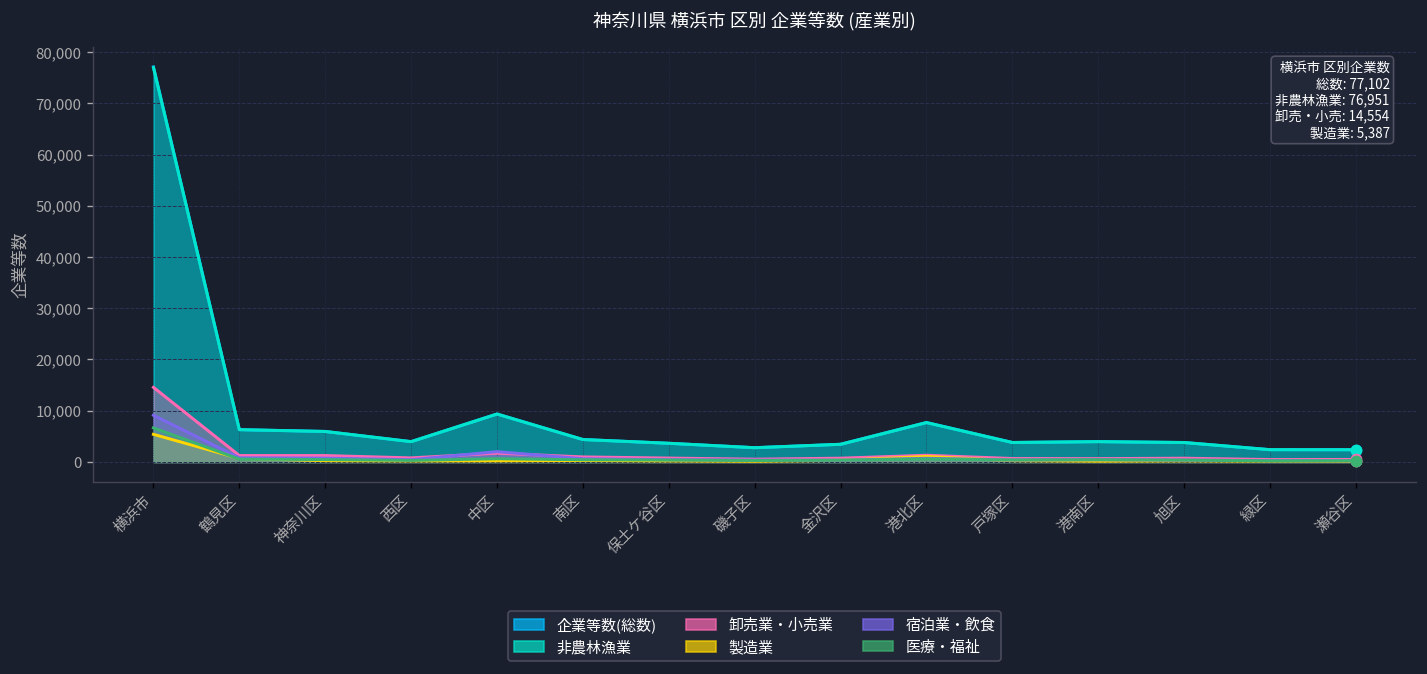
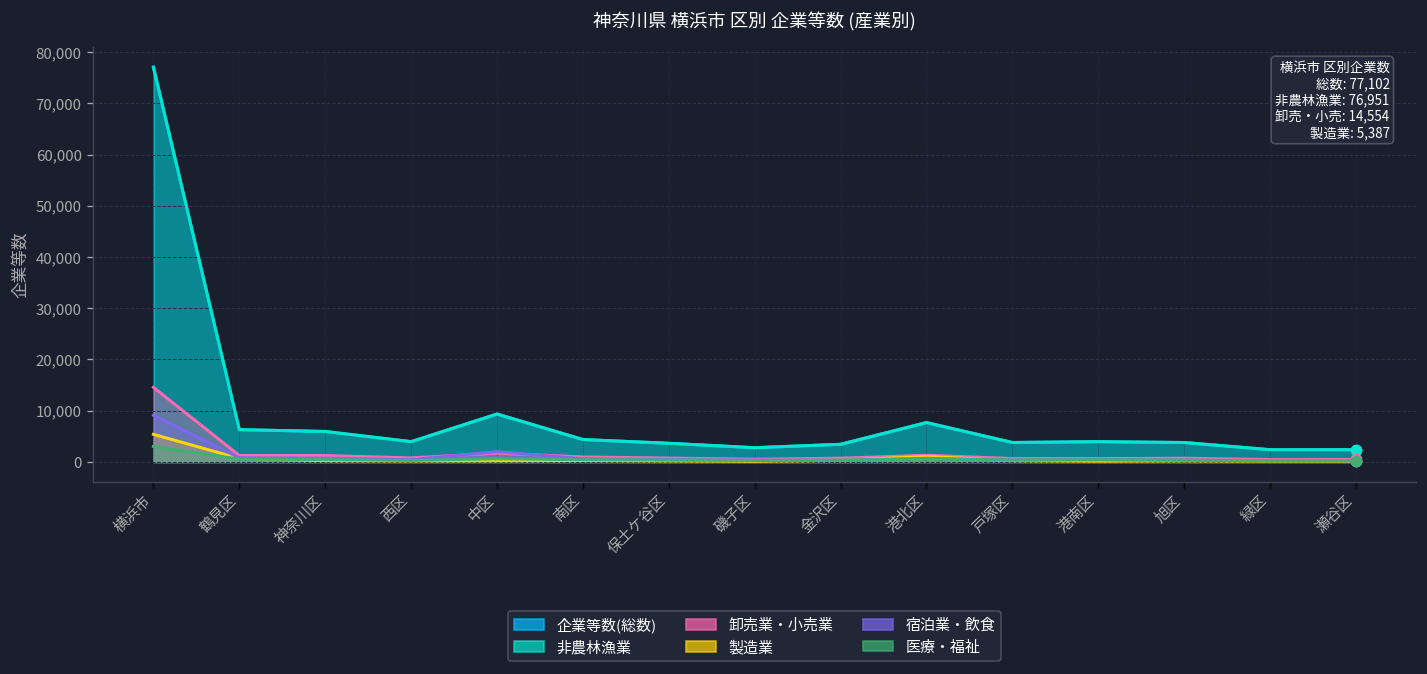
医療・福祉, 横浜市: 7,000 -> 3,000
